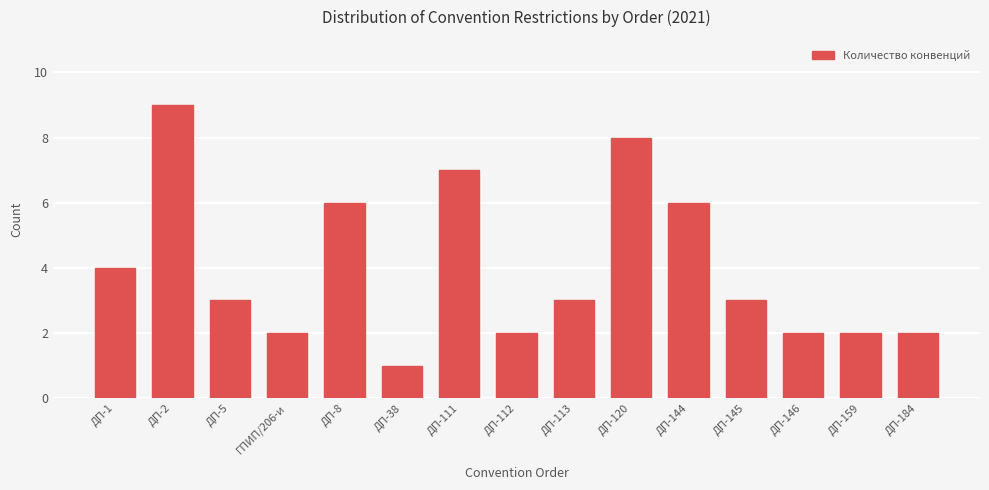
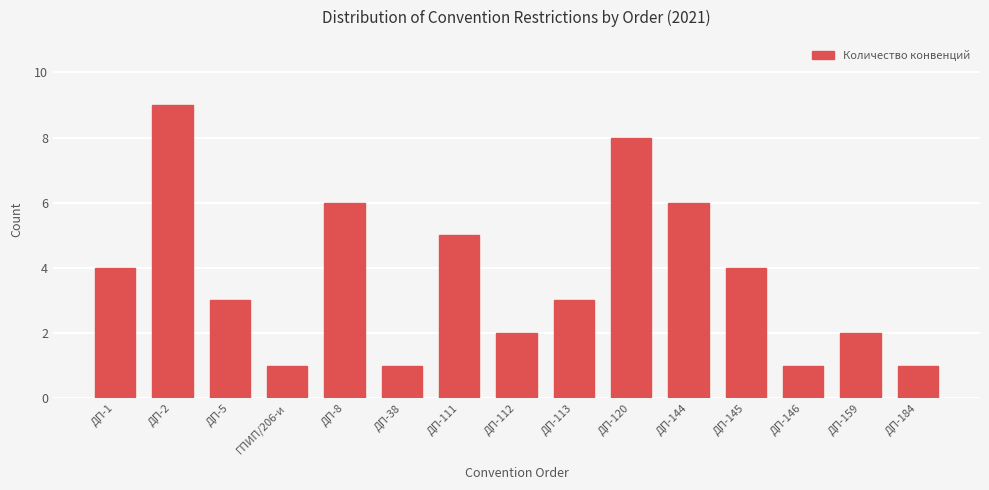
ГПИП/206-и: 2 -> 1
ДП-111: 7 -> 5
ДП-145: 3 -> 4
ДП-146: 2 -> 1
ДП-184: 2 -> 1
